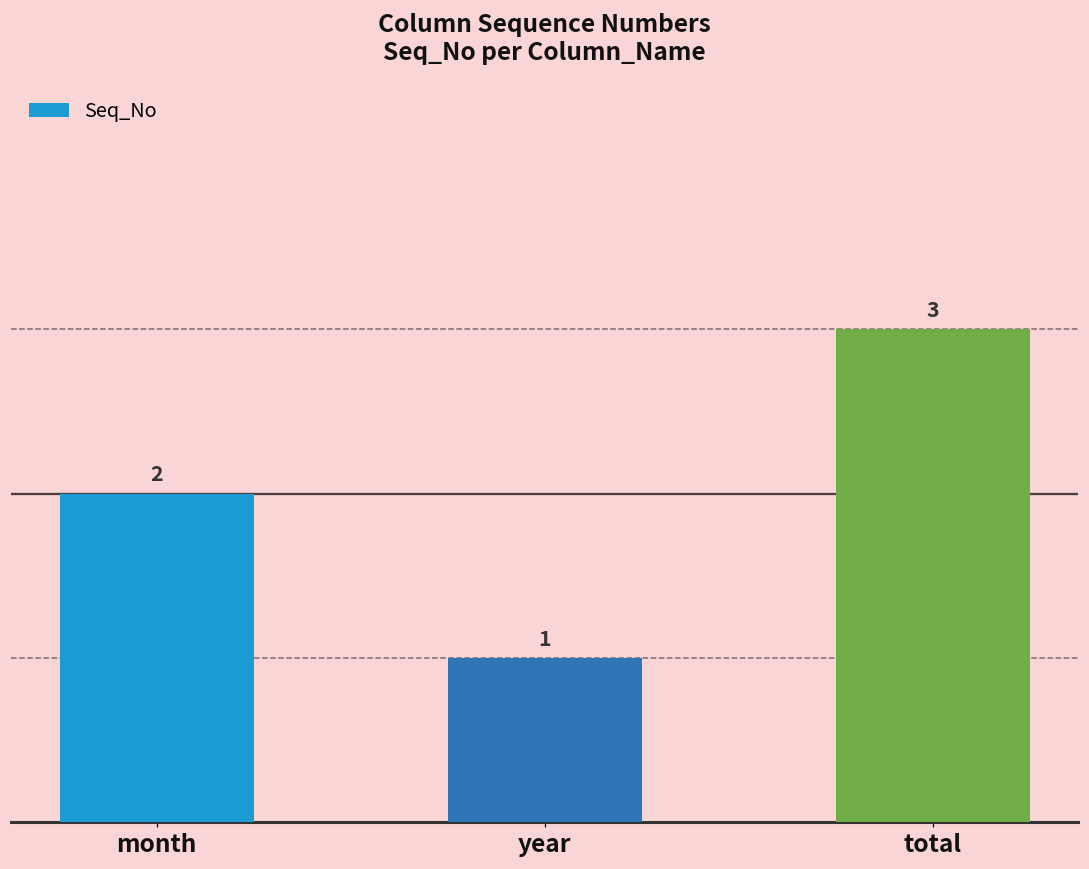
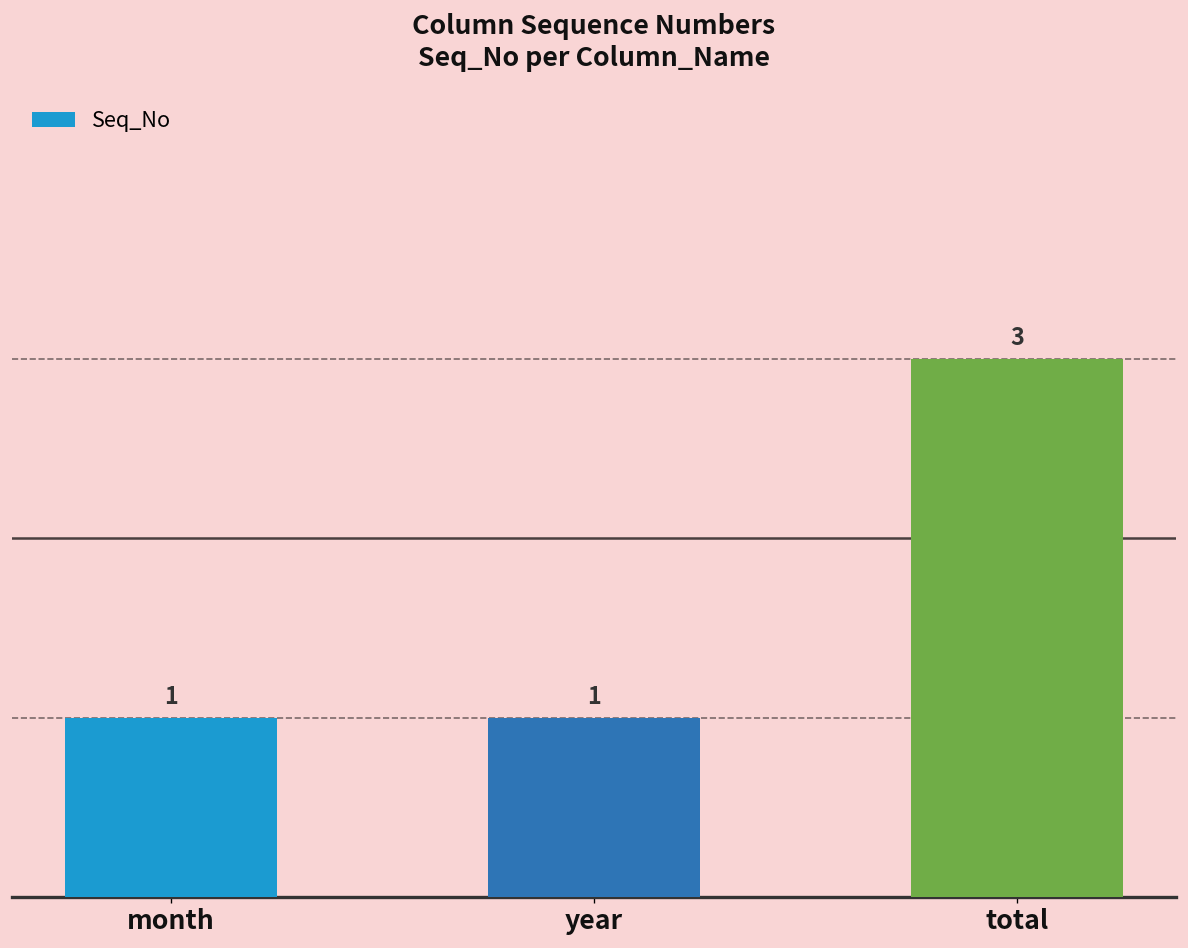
month: 2 -> 1
